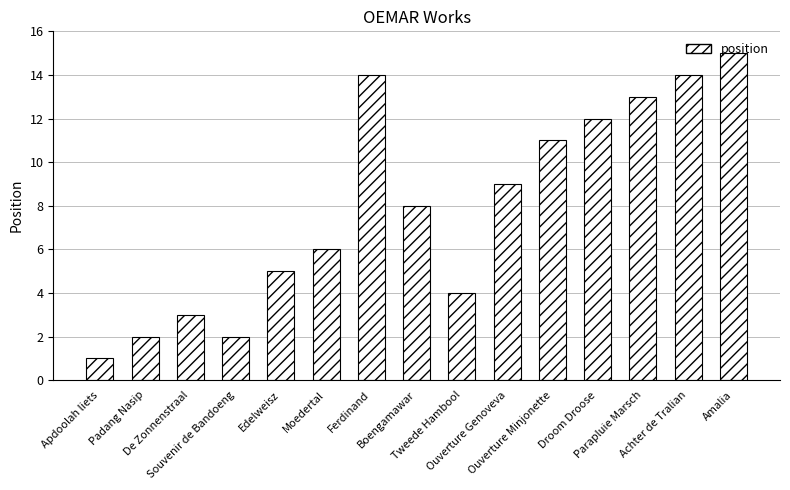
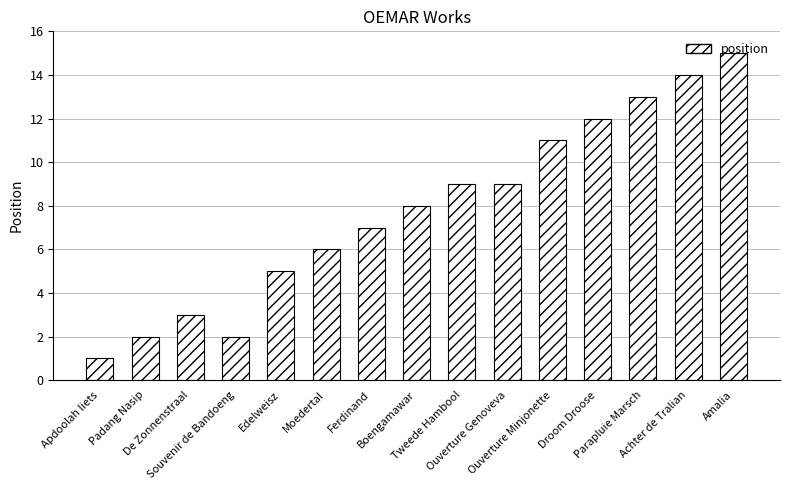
Ferdinand: 14 -> 7
Tweede Hambool: 4 -> 9
